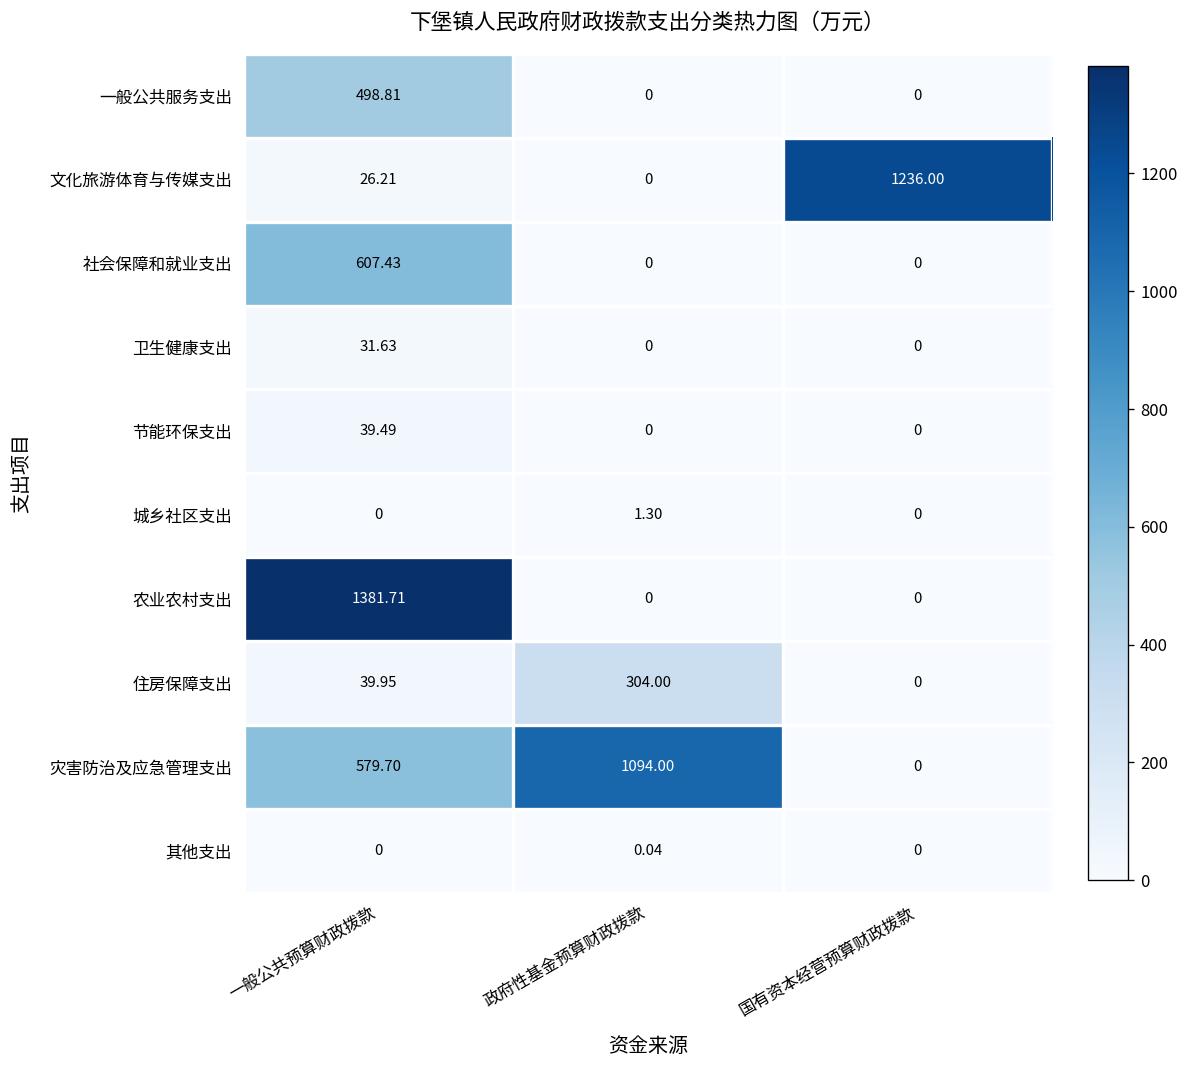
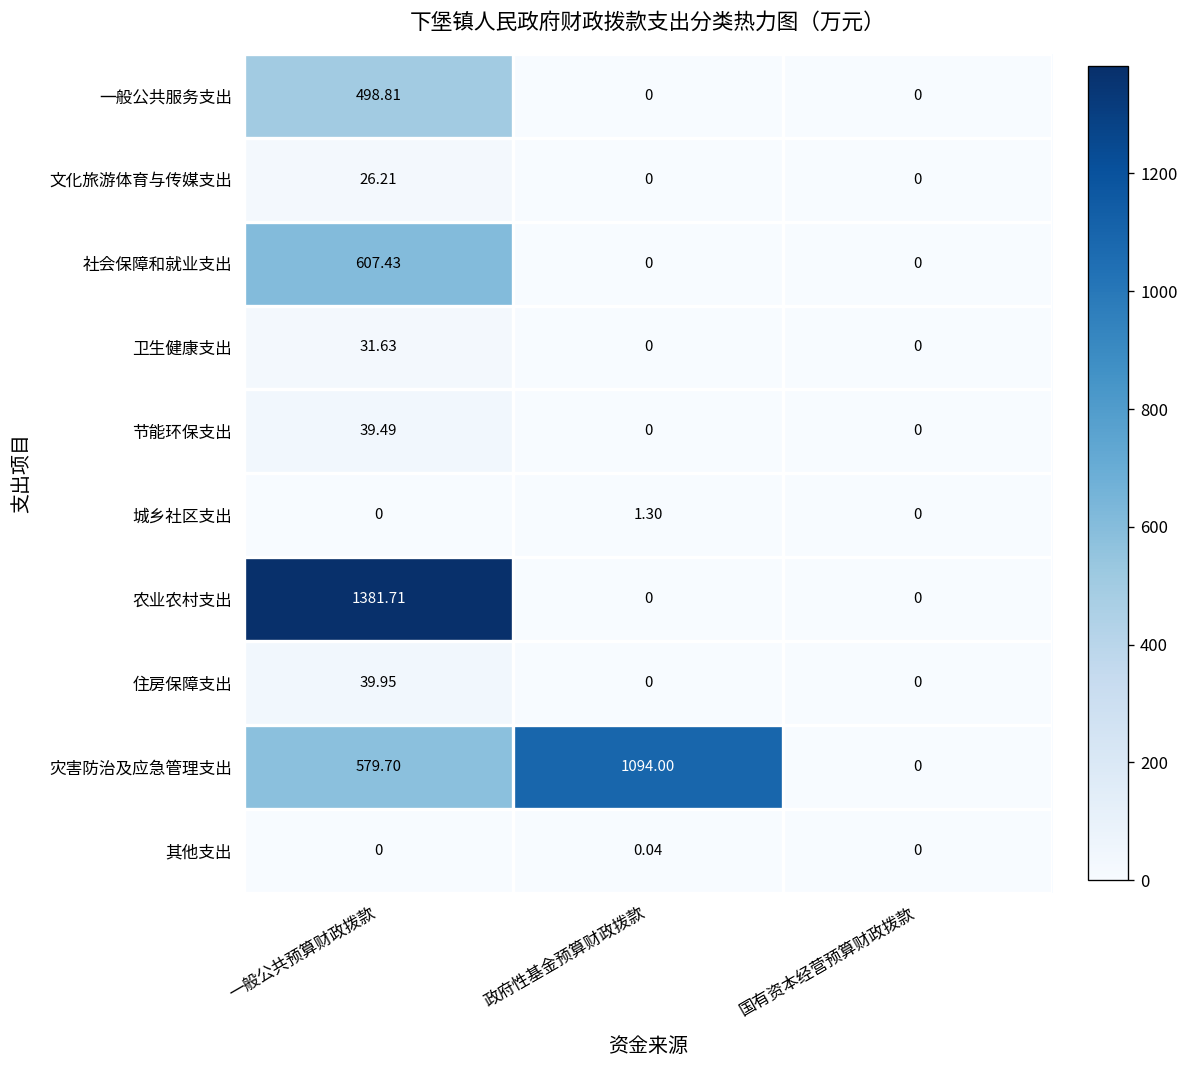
文化旅游体育与传媒支出, 国有资本经营预算财政拨款: 1236.00 -> 0
住房保障支出, 政府性基金预算财政拨款: 304.00 -> 0
